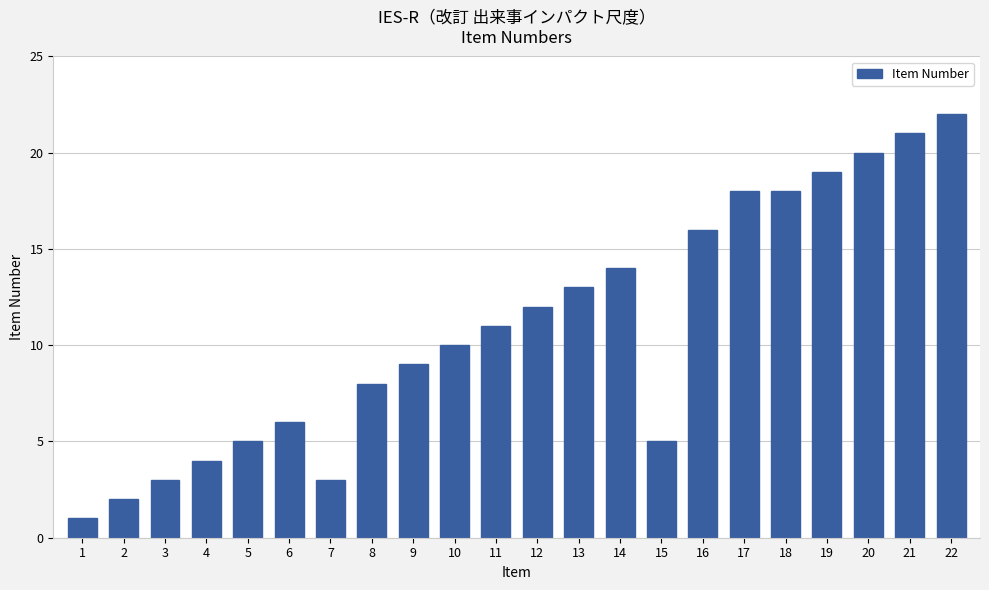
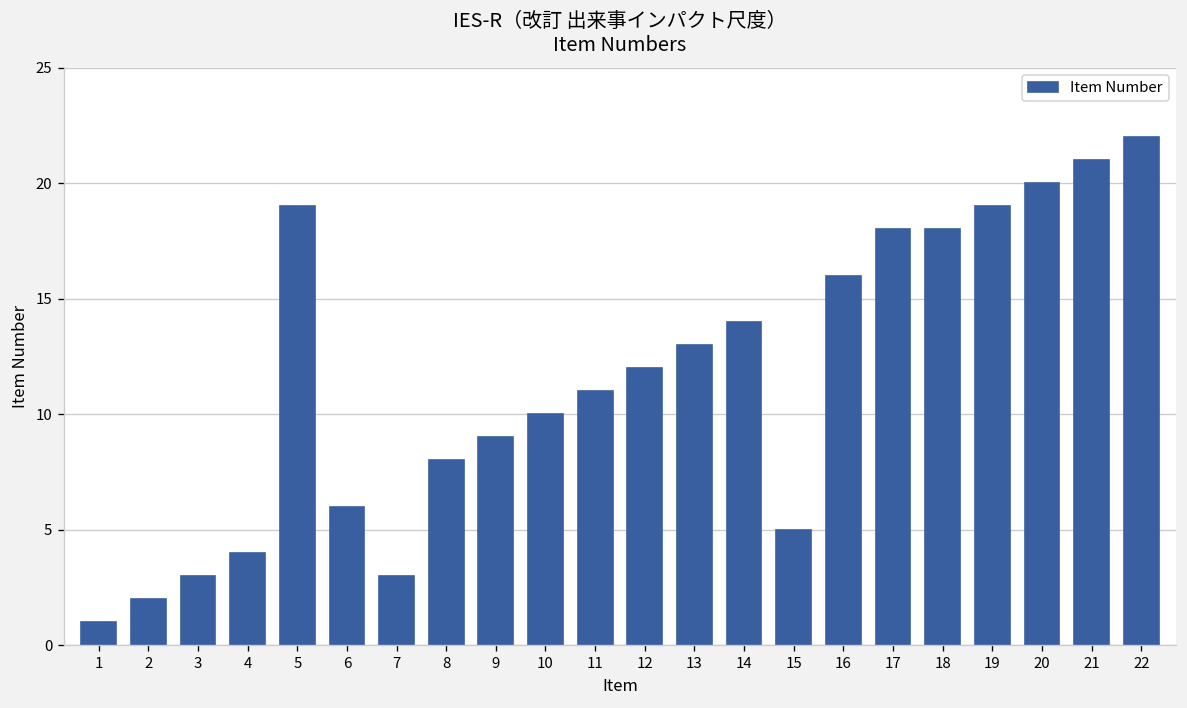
5: 5 -> 19
